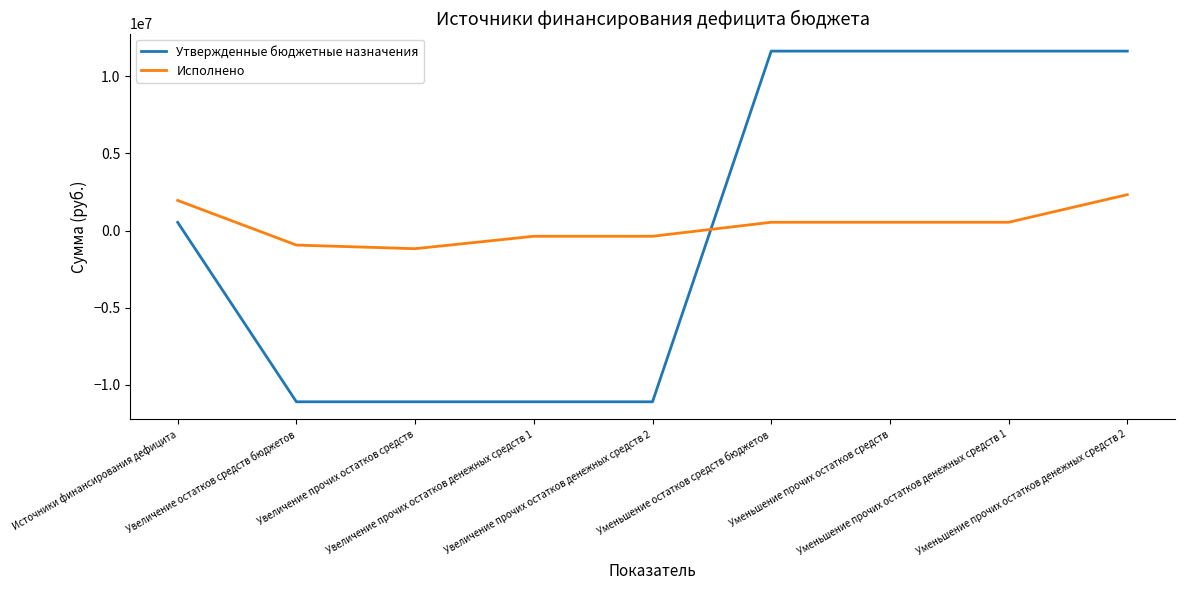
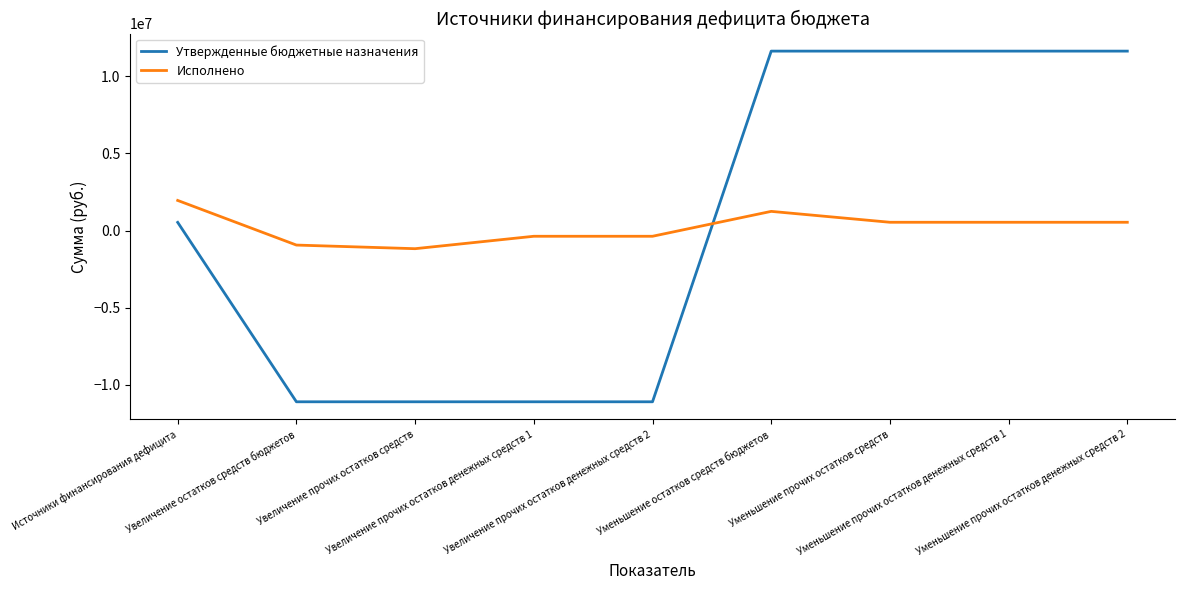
Исполнено, Уменьшение остатков средств бюджетов: 500000 -> 1200000
Исполнено, Уменьшение прочих остатков денежных средств 2: 2300000 -> 500000
